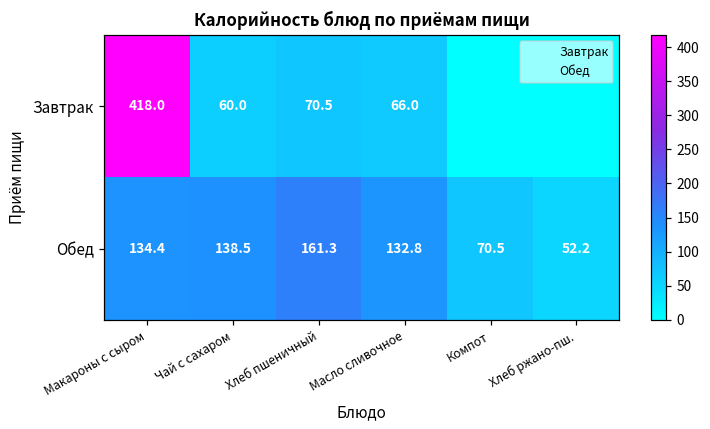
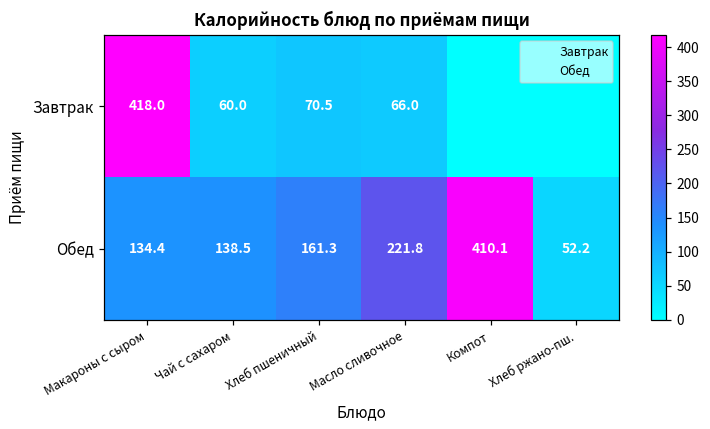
Обед, Масло сливочное: 132.8 -> 221.8
Обед, Компот: 70.5 -> 410.1
